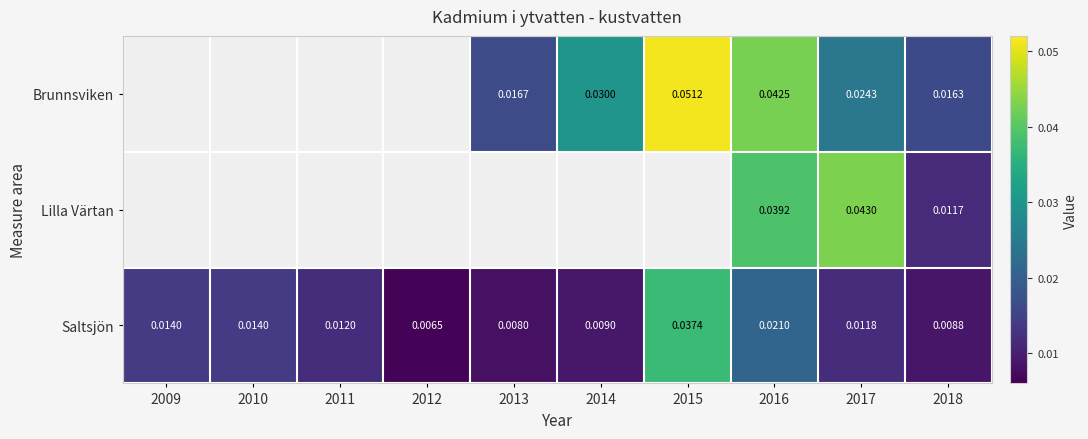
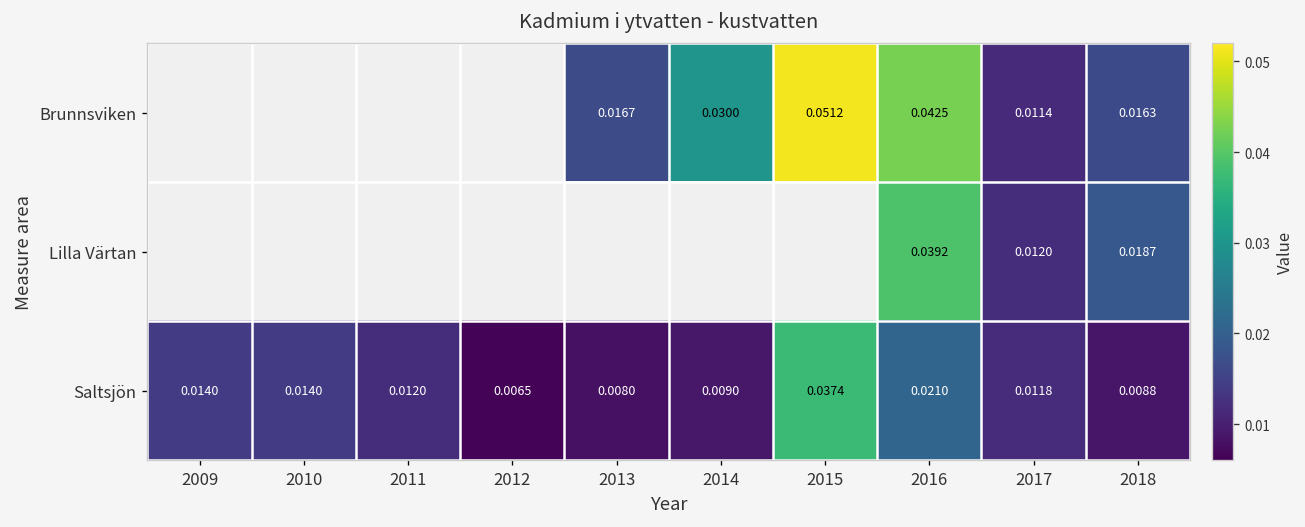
Brunnsviken, 2017: 0.0243 -> 0.0114
Lilla Värtan, 2017: 0.0430 -> 0.0120
Lilla Värtan, 2018: 0.0117 -> 0.0187
